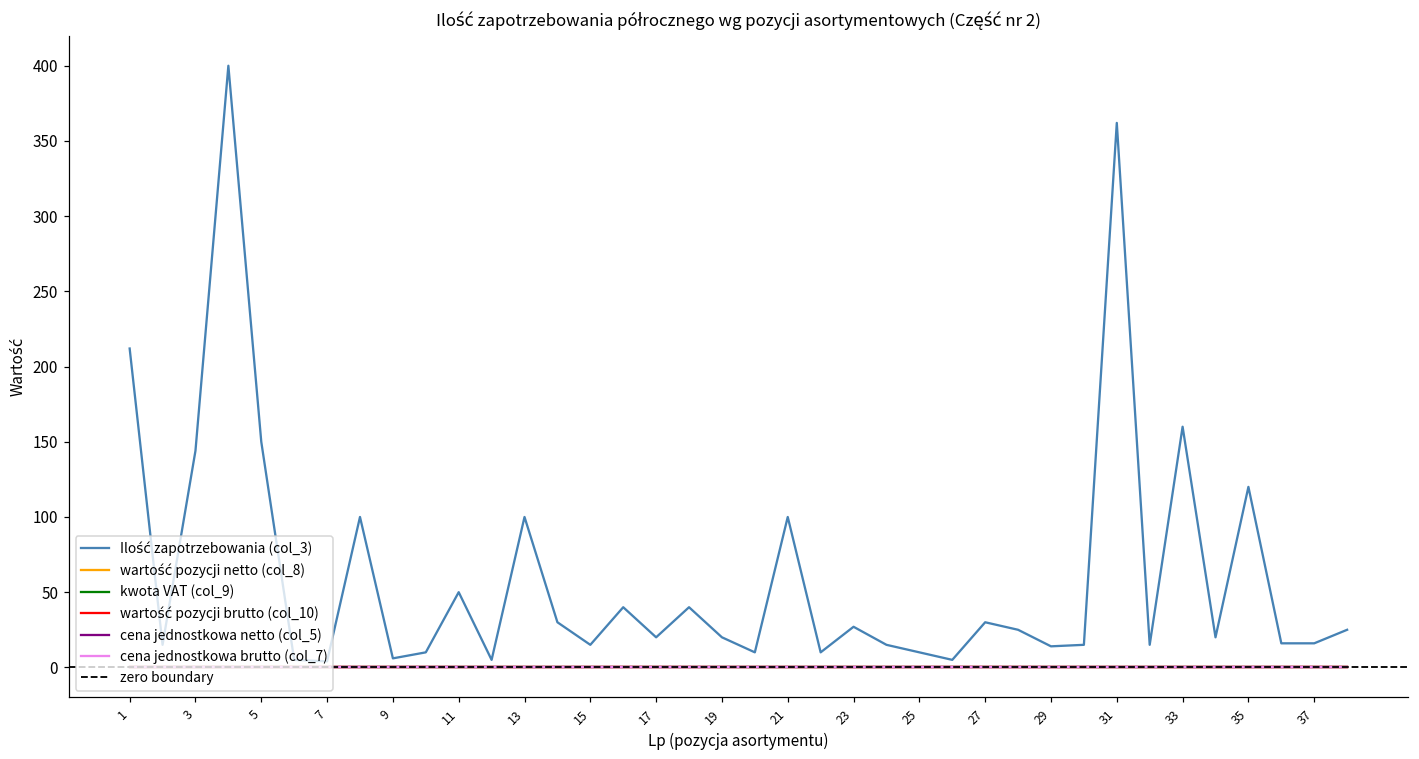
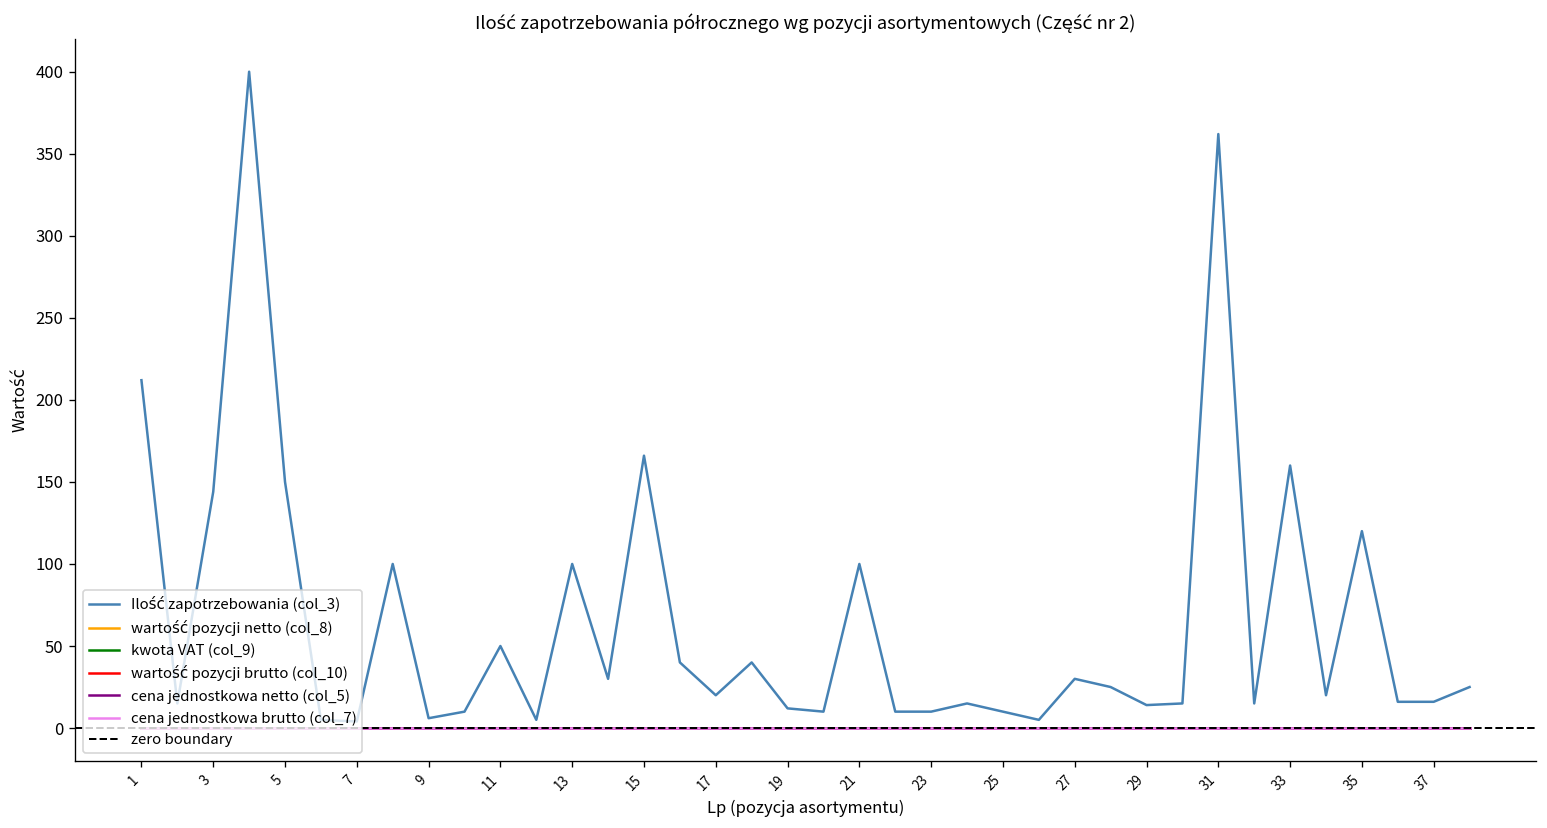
Ilość zapotrzebowania (col_3), 15: 15 -> 166
Ilość zapotrzebowania (col_3), 19: 20 -> 12
Ilość zapotrzebowania (col_3), 23: 27 -> 10
